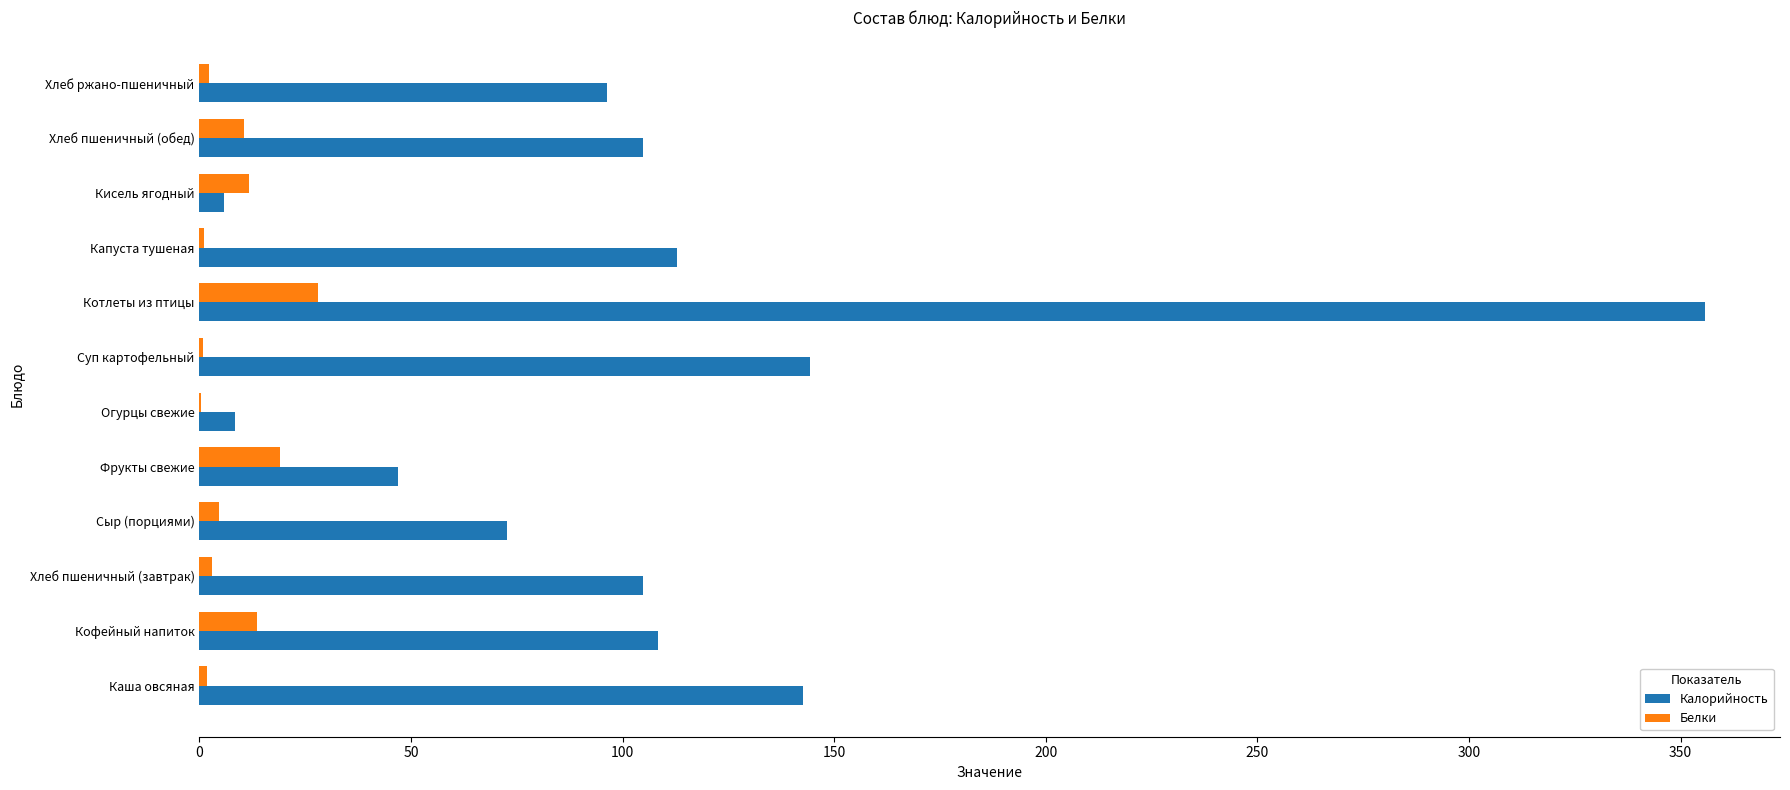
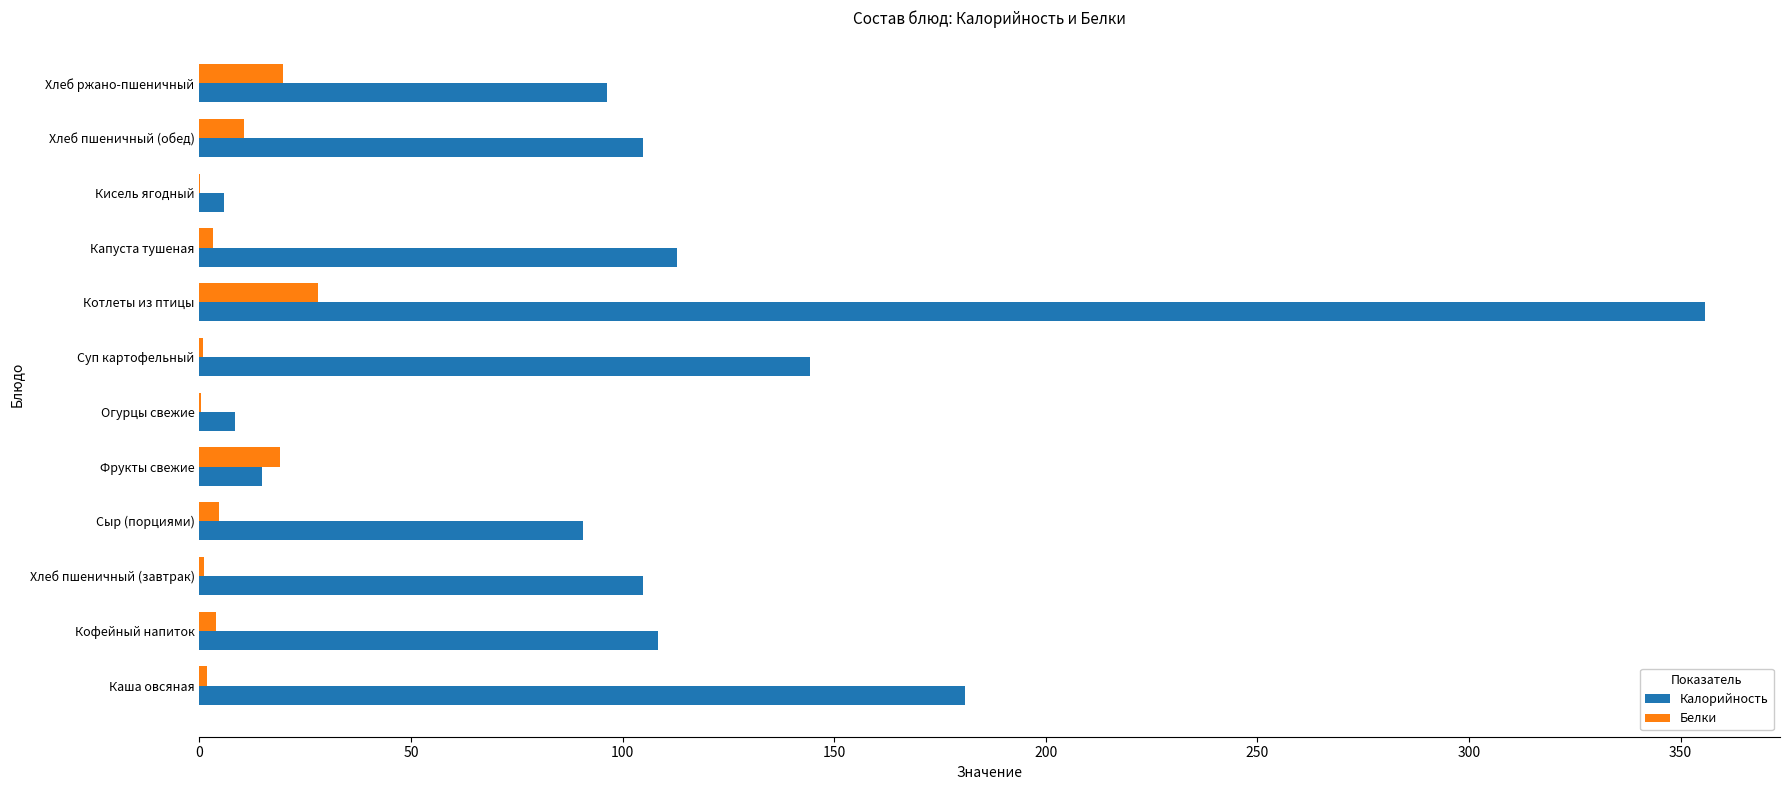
Белки, Хлеб ржано-пшеничный: 2 -> 20
Белки, Кисель ягодный: 12 -> 0
Белки, Капуста тушеная: 1 -> 3
Калорийность, Фрукты свежие: 47 -> 15
Калорийность, Сыр (порциями): 73 -> 91
Белки, Хлеб пшеничный (завтрак): 3 -> 1
Белки, Кофейный напиток: 14 -> 4
Калорийность, Каша овсяная: 143 -> 181
